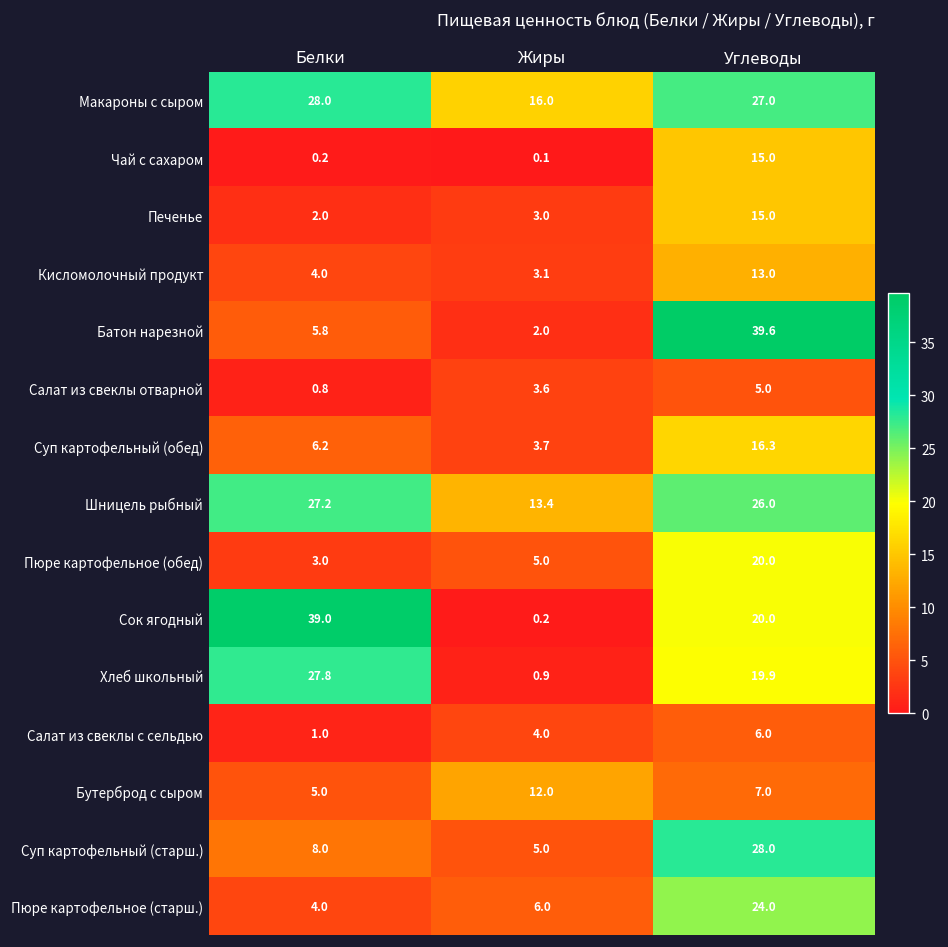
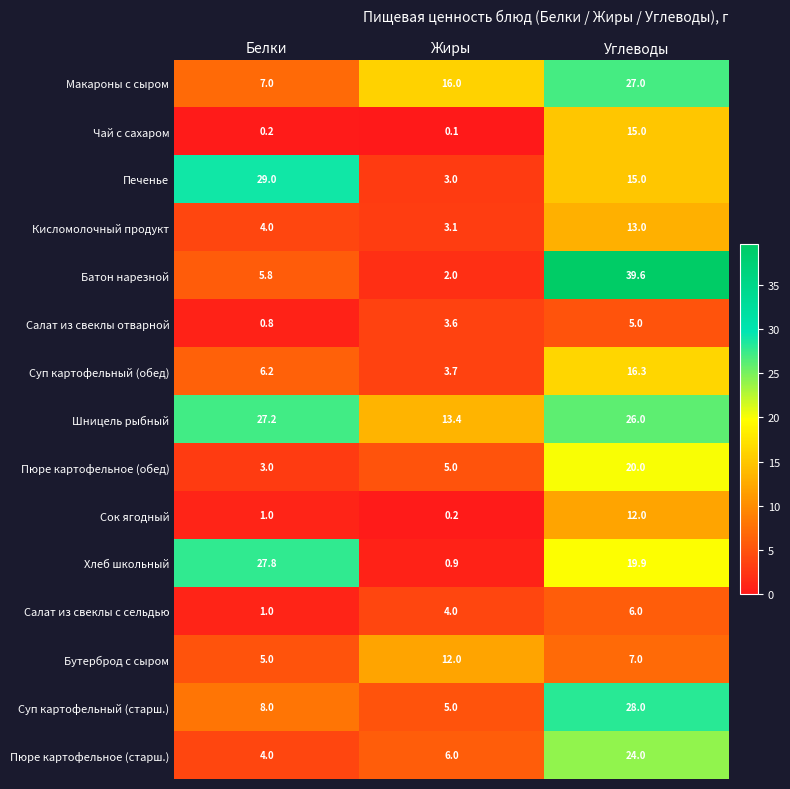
Макароны с сыром, Белки: 28.0 -> 7.0
Печенье, Белки: 2.0 -> 29.0
Сок ягодный, Белки: 39.0 -> 1.0
Сок ягодный, Углеводы: 20.0 -> 12.0
